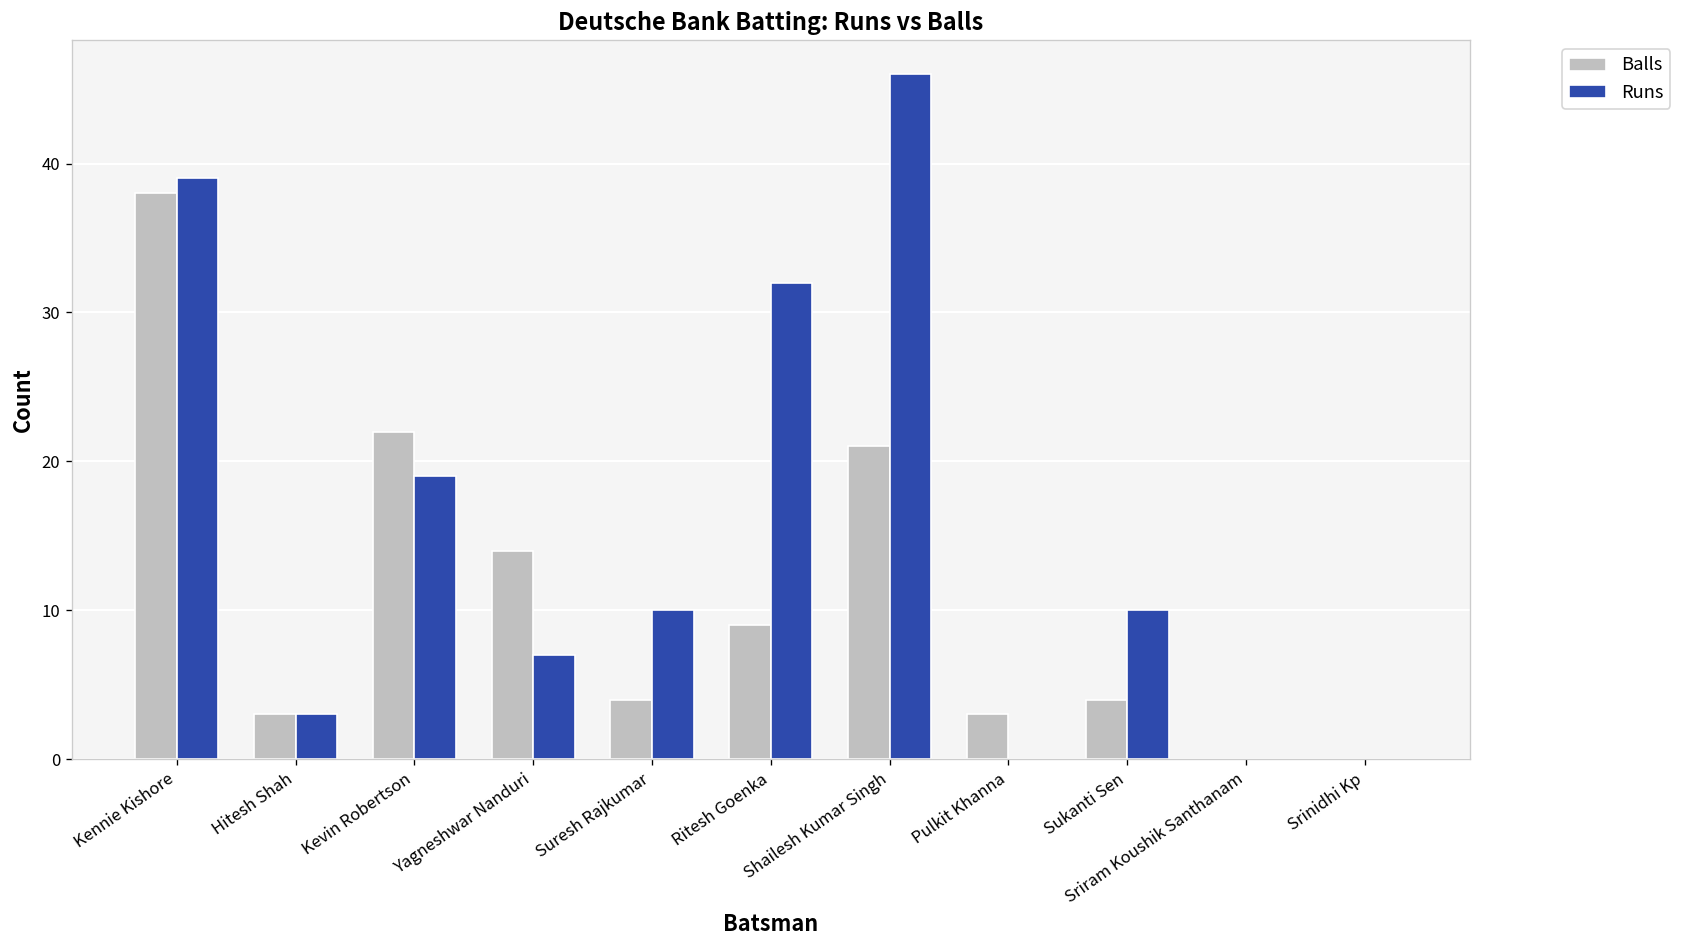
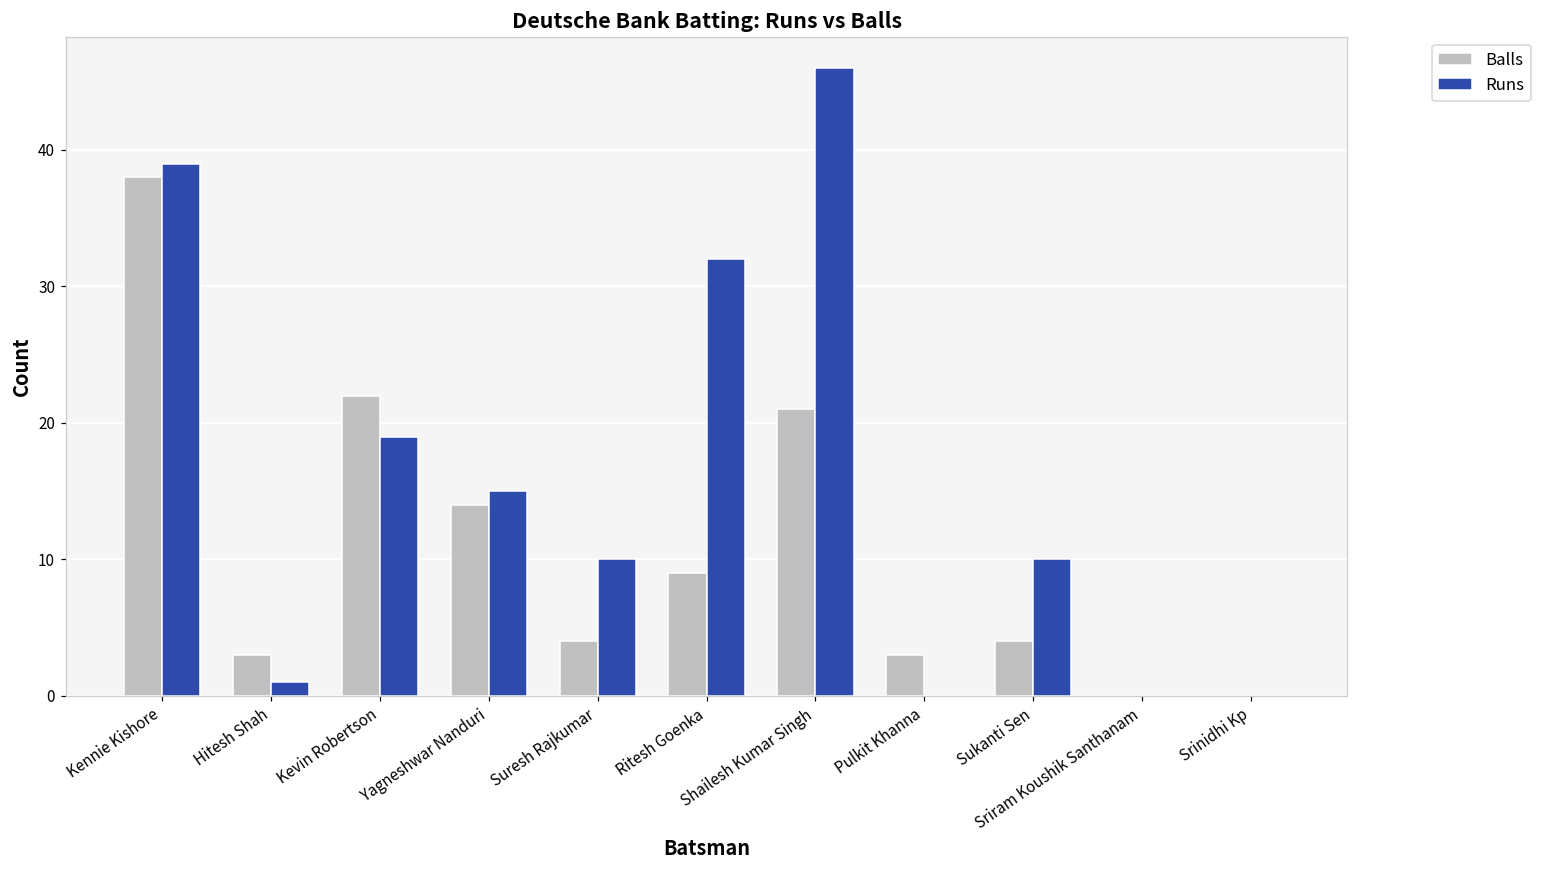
Runs, Hitesh Shah: 3 -> 1
Runs, Yagneshwar Nanduri: 7 -> 15
